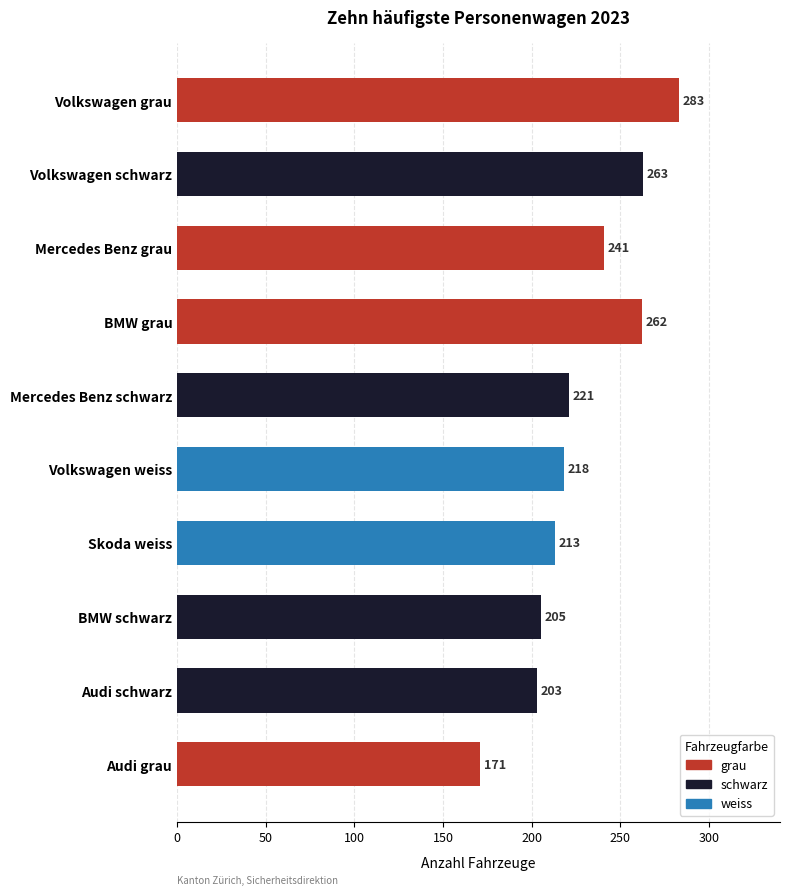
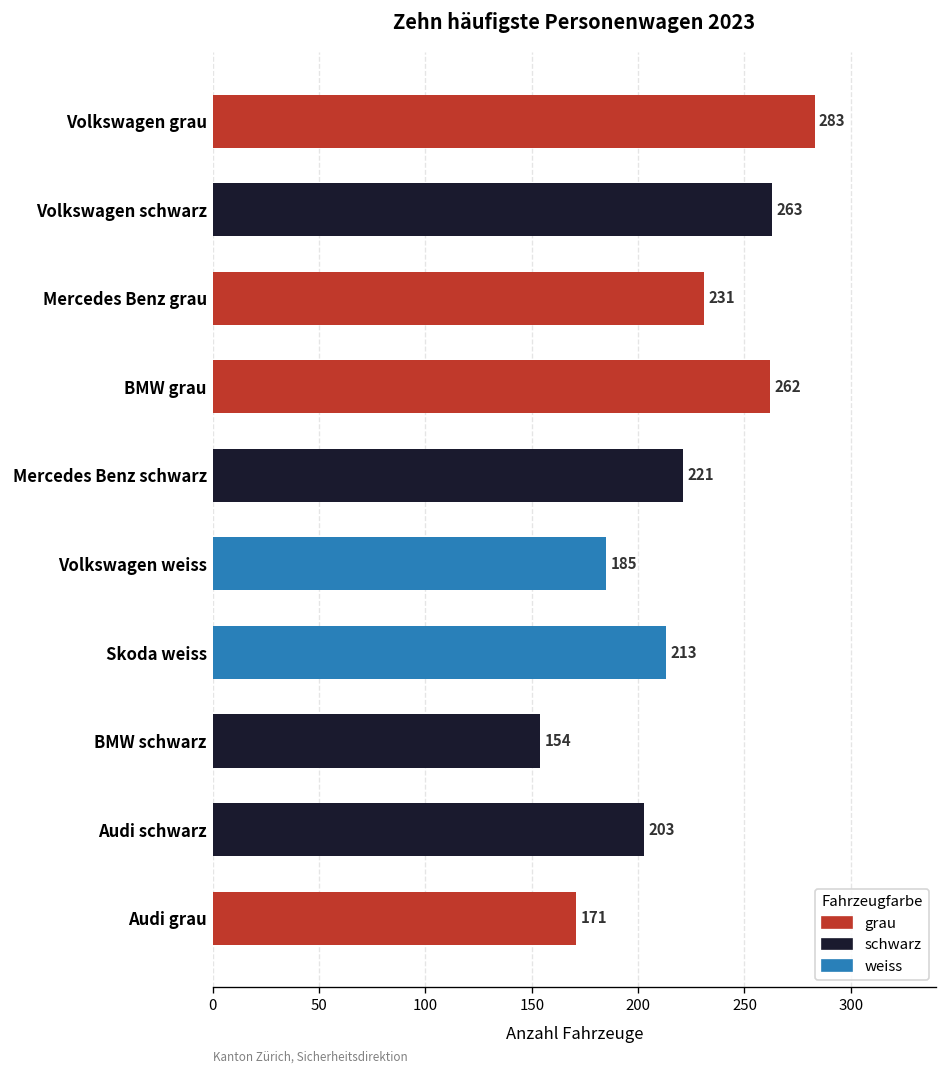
Mercedes Benz grau: 241 -> 231
Volkswagen weiss: 218 -> 185
BMW schwarz: 205 -> 154
